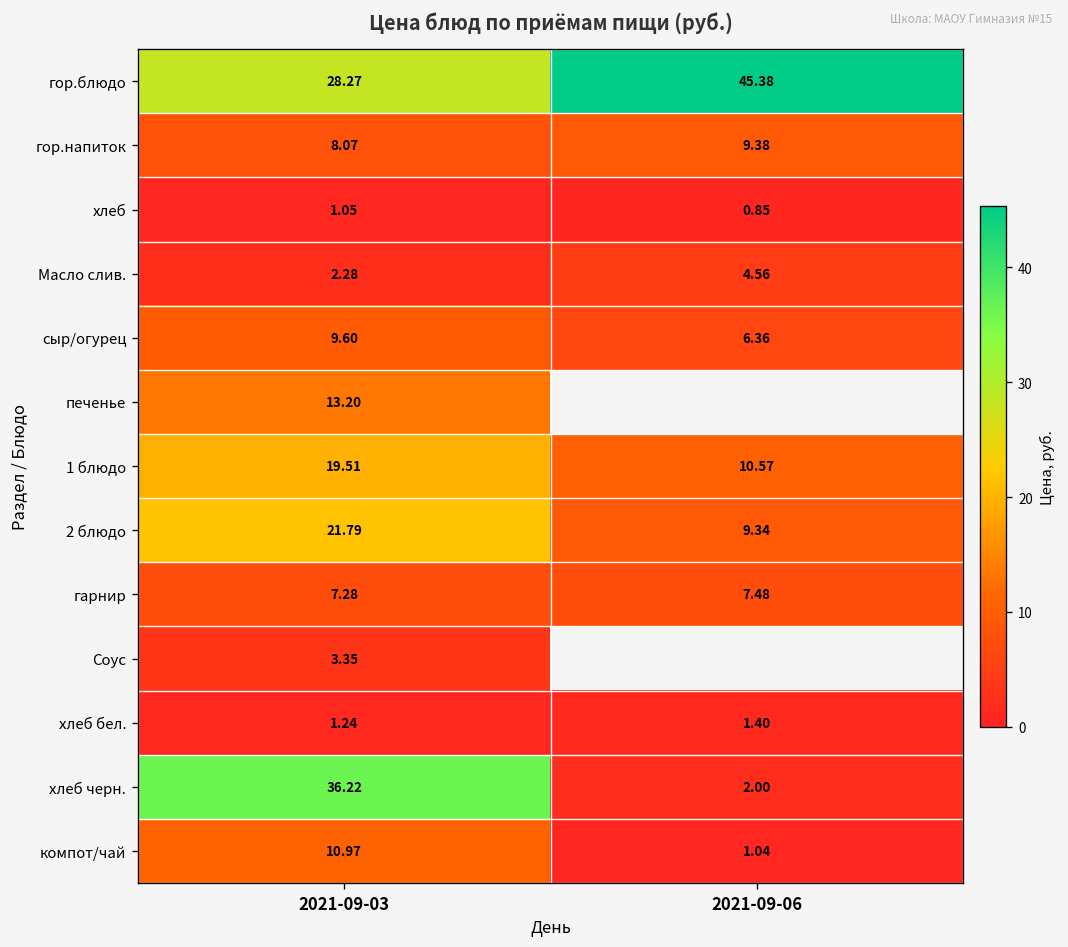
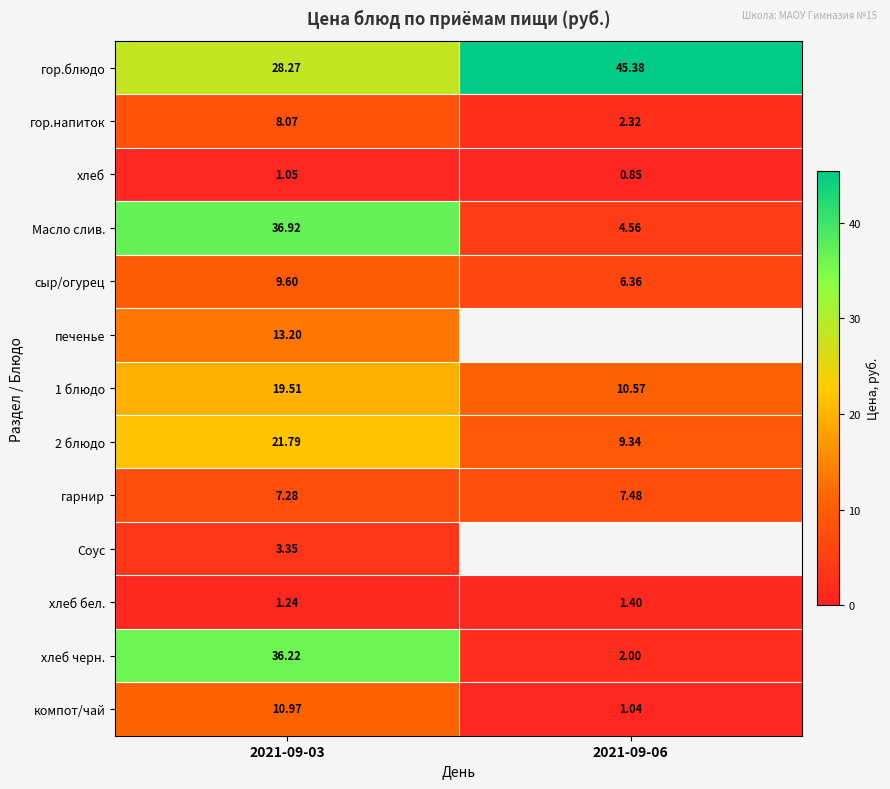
гор.напиток, 2021-09-06: 9.38 -> 2.32
Масло слив., 2021-09-03: 2.28 -> 36.92
